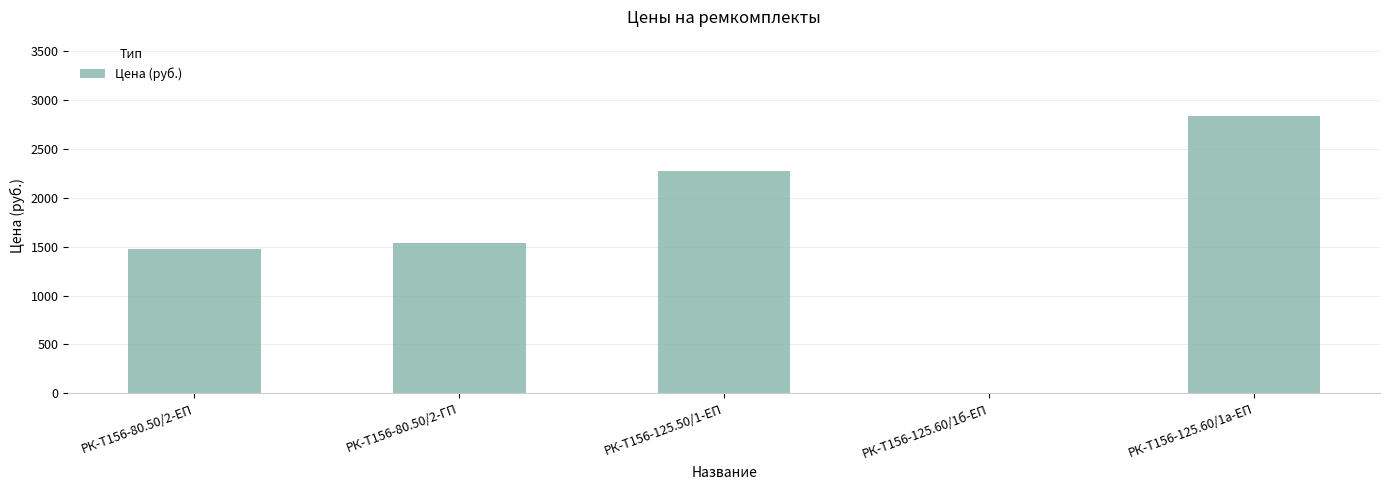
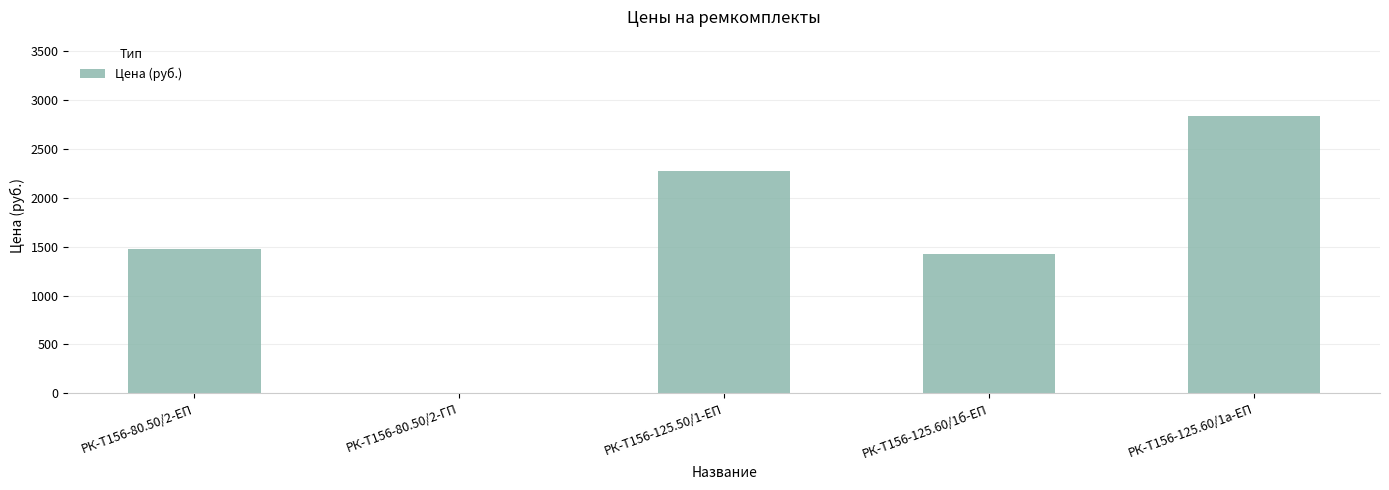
РК-Т156-80.50/2-ГП: 1500 -> 0
РК-Т156-125.60/1б-ЕП: 0 -> 1400
